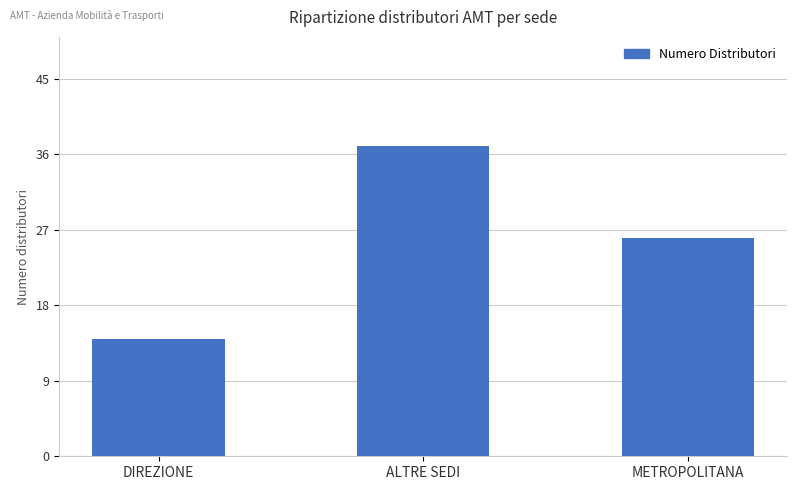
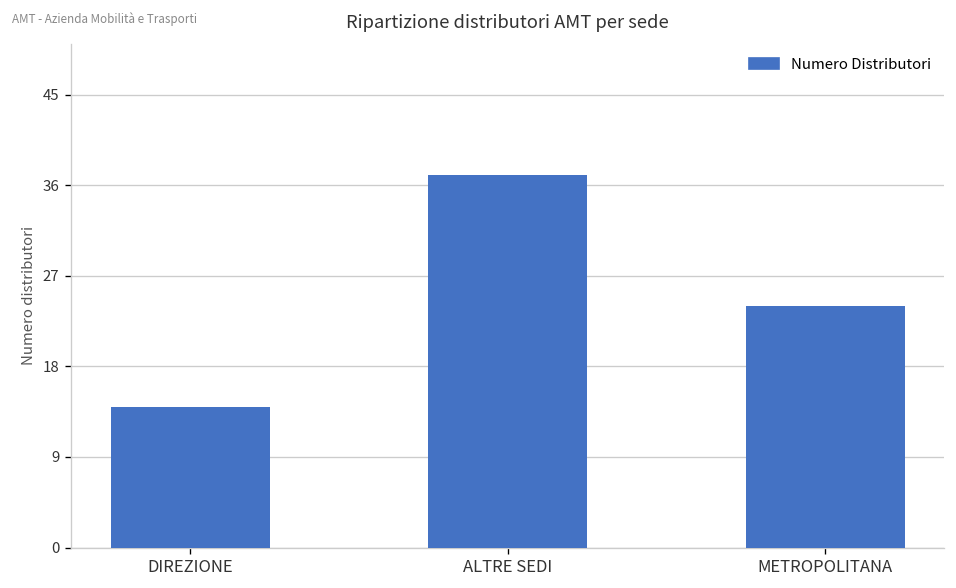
METROPOLITANA: 26 -> 24
